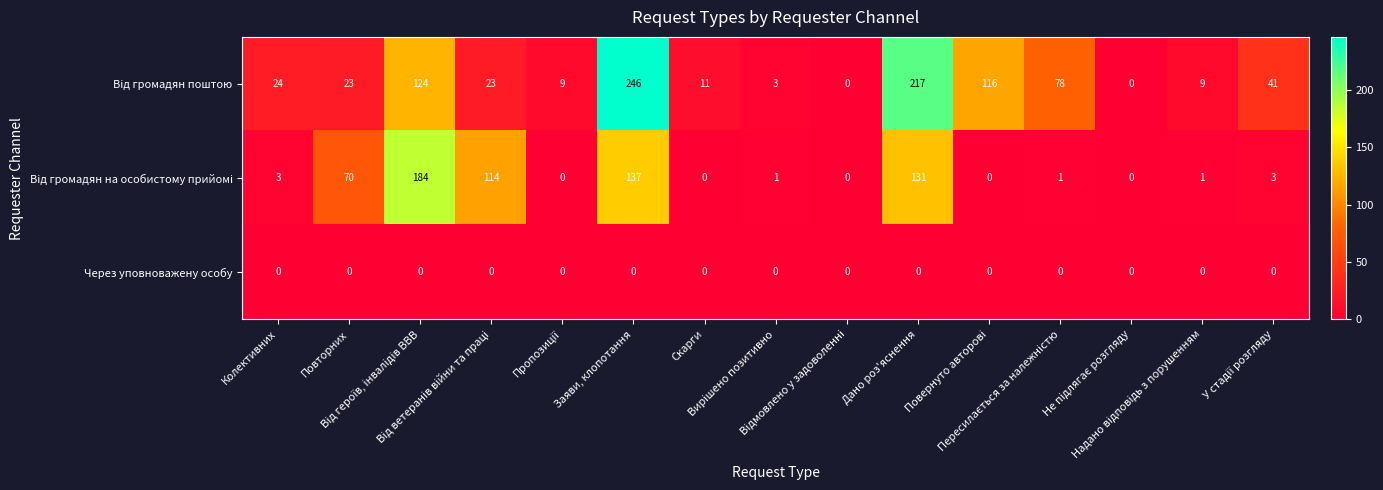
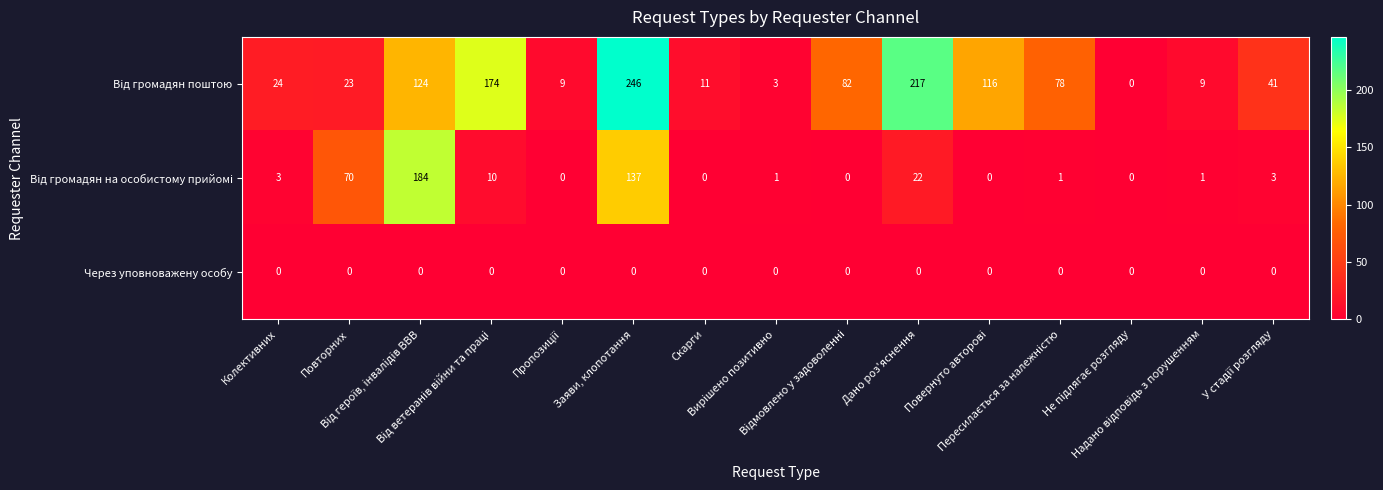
Від громадян поштою, Від ветеранів війни та праці: 23 -> 174
Від громадян поштою, Відмовлено у задоволенні: 0 -> 82
Від громадян на особистому прийомі, Від ветеранів війни та праці: 114 -> 10
Від громадян на особистому прийомі, Дано роз'яснення: 131 -> 22
